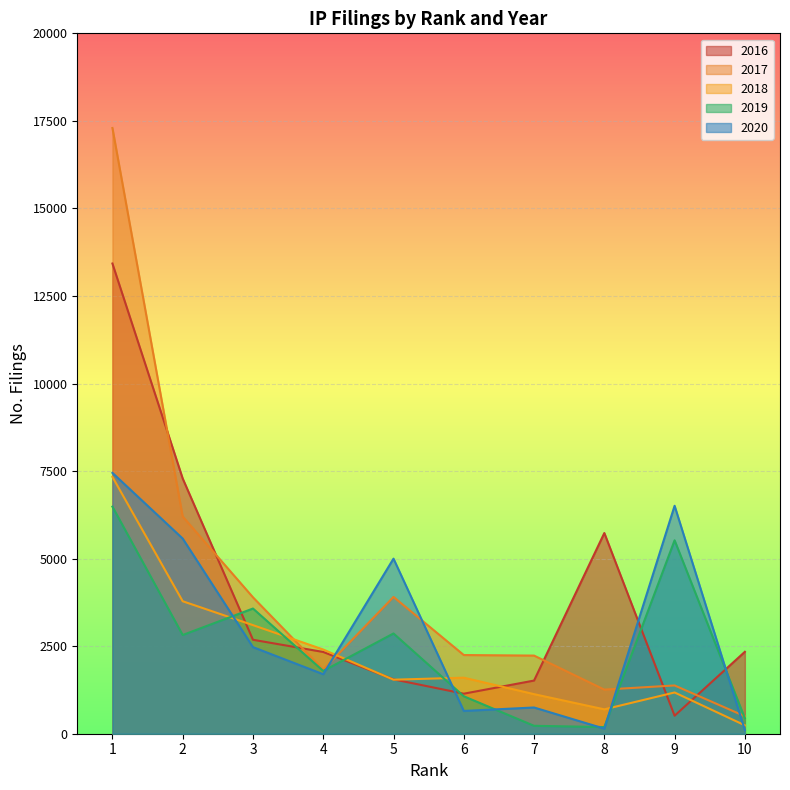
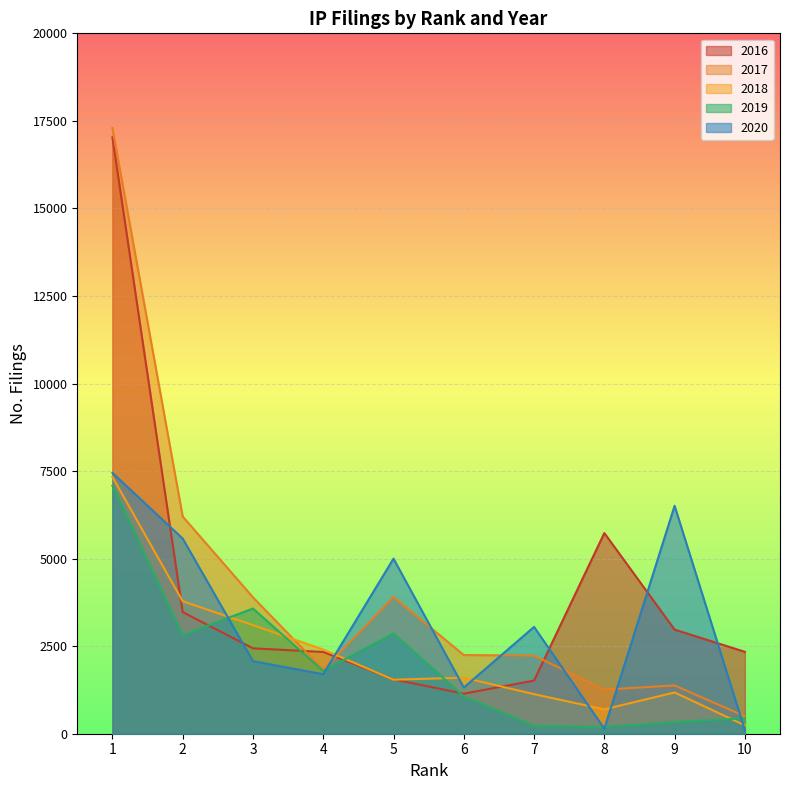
2016, 1: 13400 -> 17000
2019, 1: 6500 -> 7100
2016, 2: 7300 -> 3500
2016, 3: 2700 -> 2400
2020, 3: 2500 -> 2100
2020, 6: 700 -> 1300
2020, 7: 700 -> 3100
2016, 9: 500 -> 3000
2019, 9: 5500 -> 300
